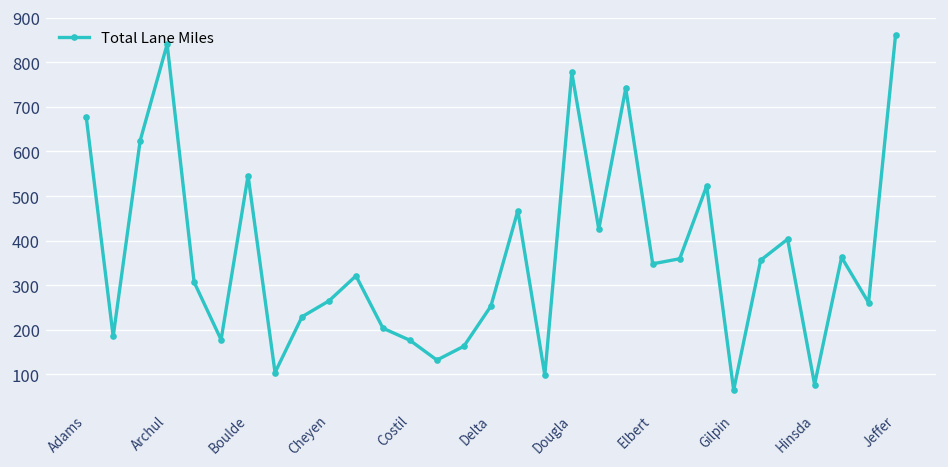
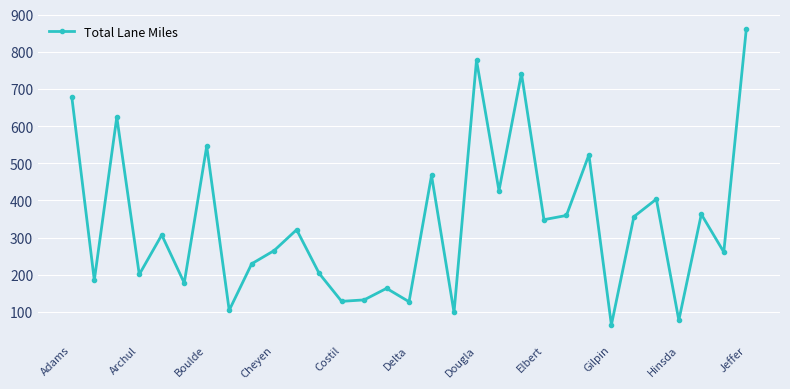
Archul: 840 -> 200
Costil: 180 -> 130
Delta: 250 -> 130
